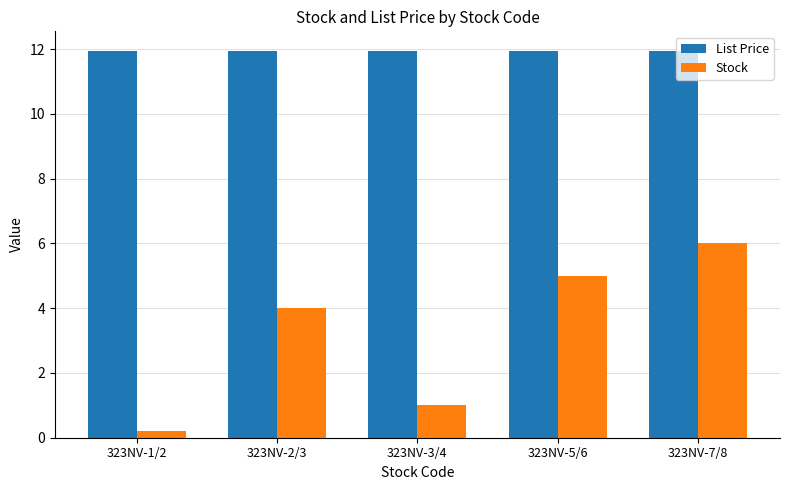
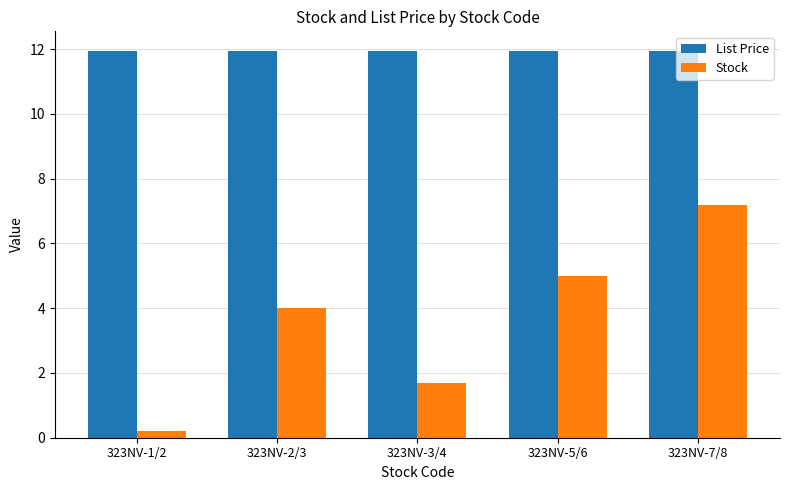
Stock, 323NV-3/4: 1.0 -> 1.7
Stock, 323NV-7/8: 6.0 -> 7.2
